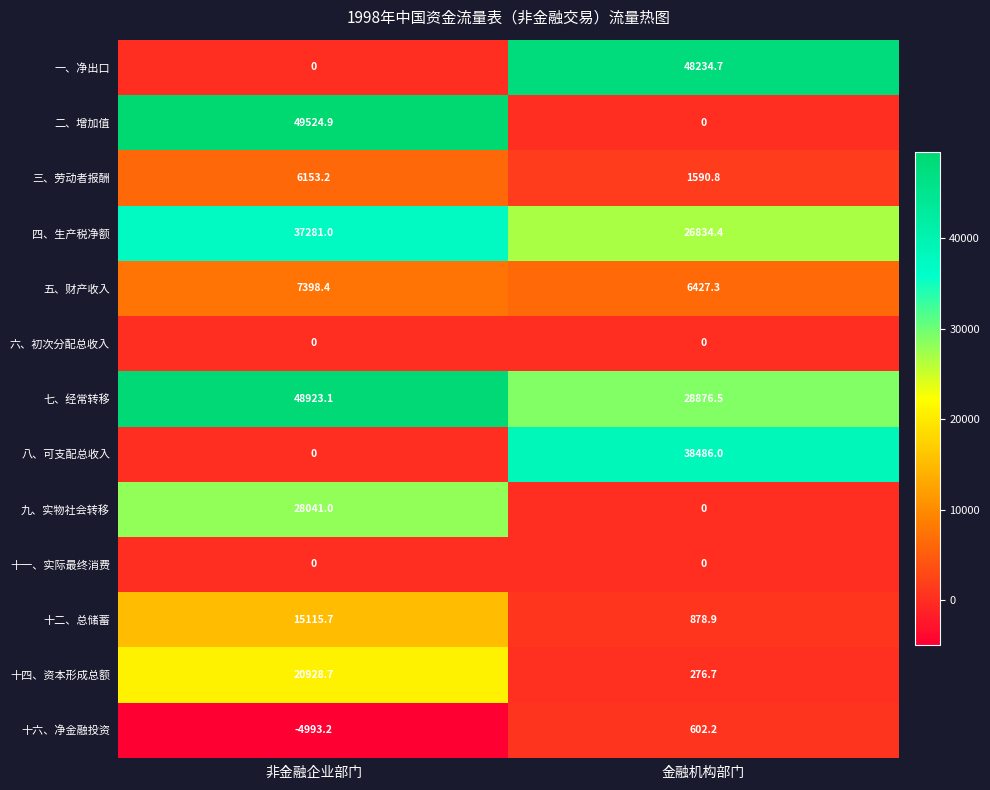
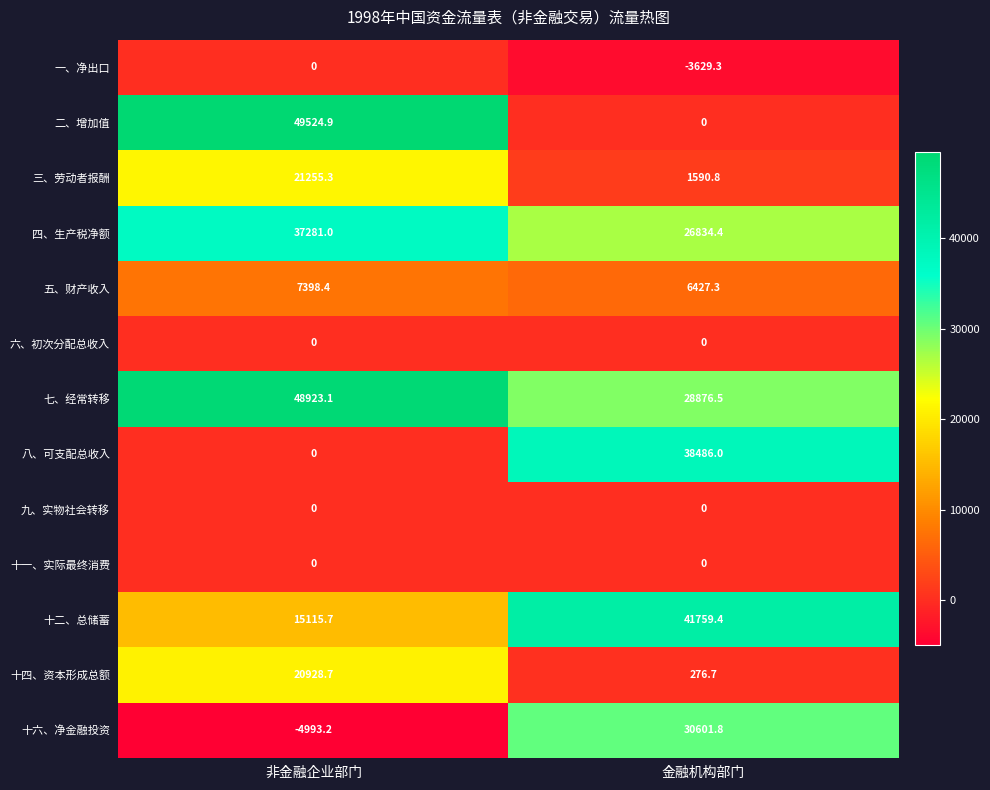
一、净出口, 金融机构部门: 48234.7 -> -3629.3
三、劳动者报酬, 非金融企业部门: 6153.2 -> 21255.3
九、实物社会转移, 非金融企业部门: 28041.0 -> 0
十二、总储蓄, 金融机构部门: 878.9 -> 41759.4
十六、净金融投资, 金融机构部门: 602.2 -> 30601.8
